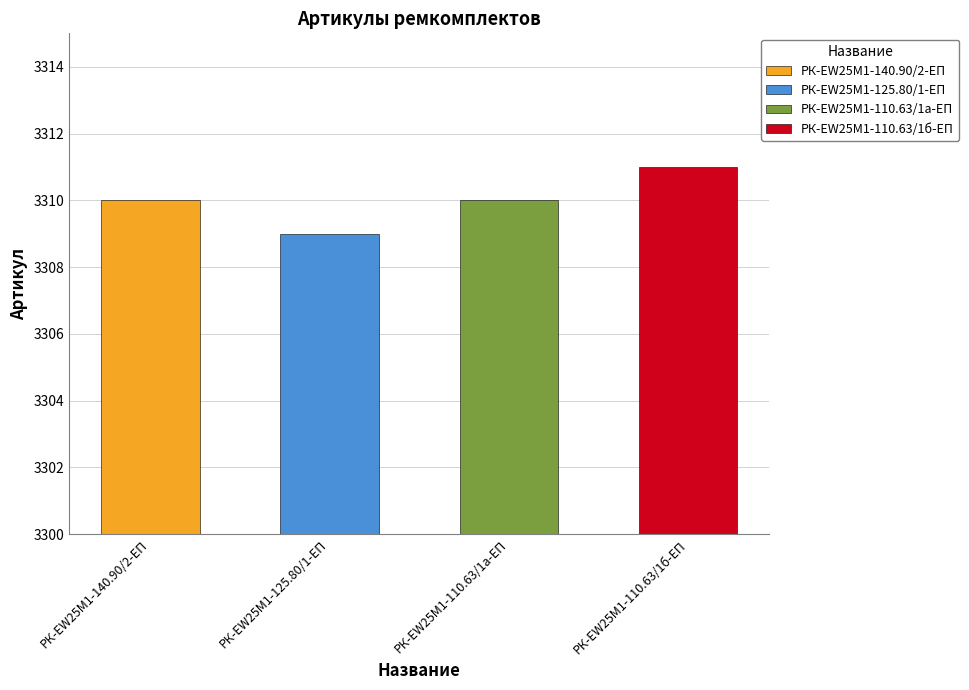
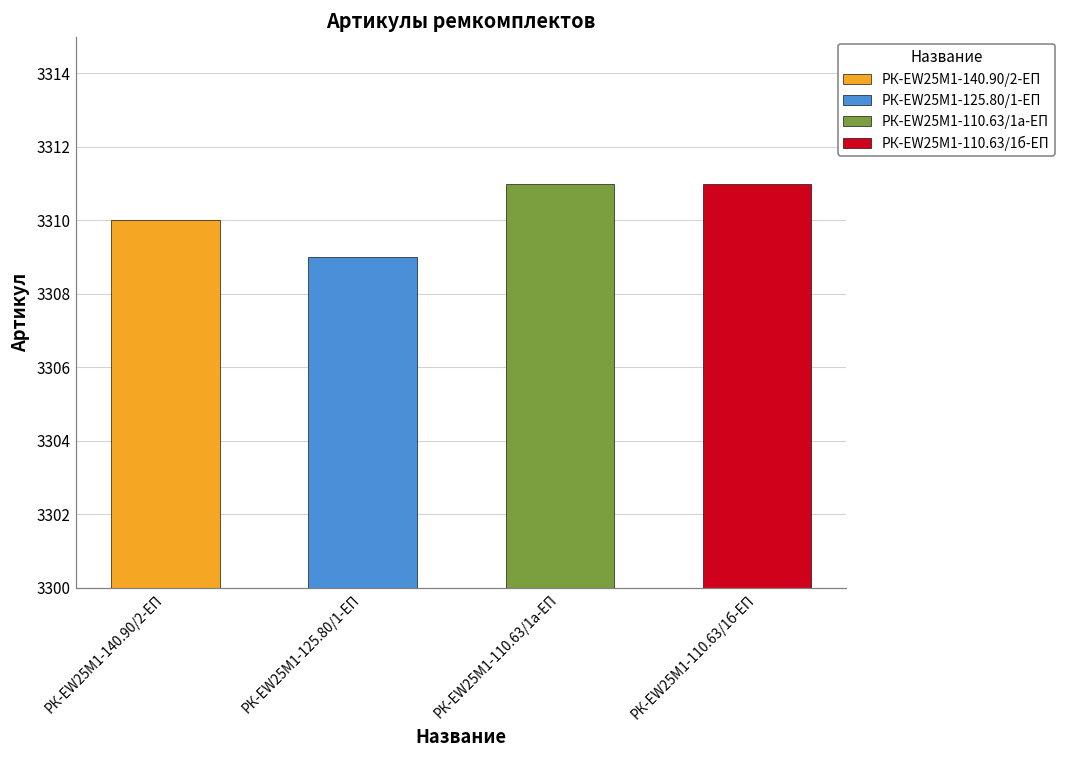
РК-EW25M1-110.63/1а-ЕП: 3310 -> 3311
